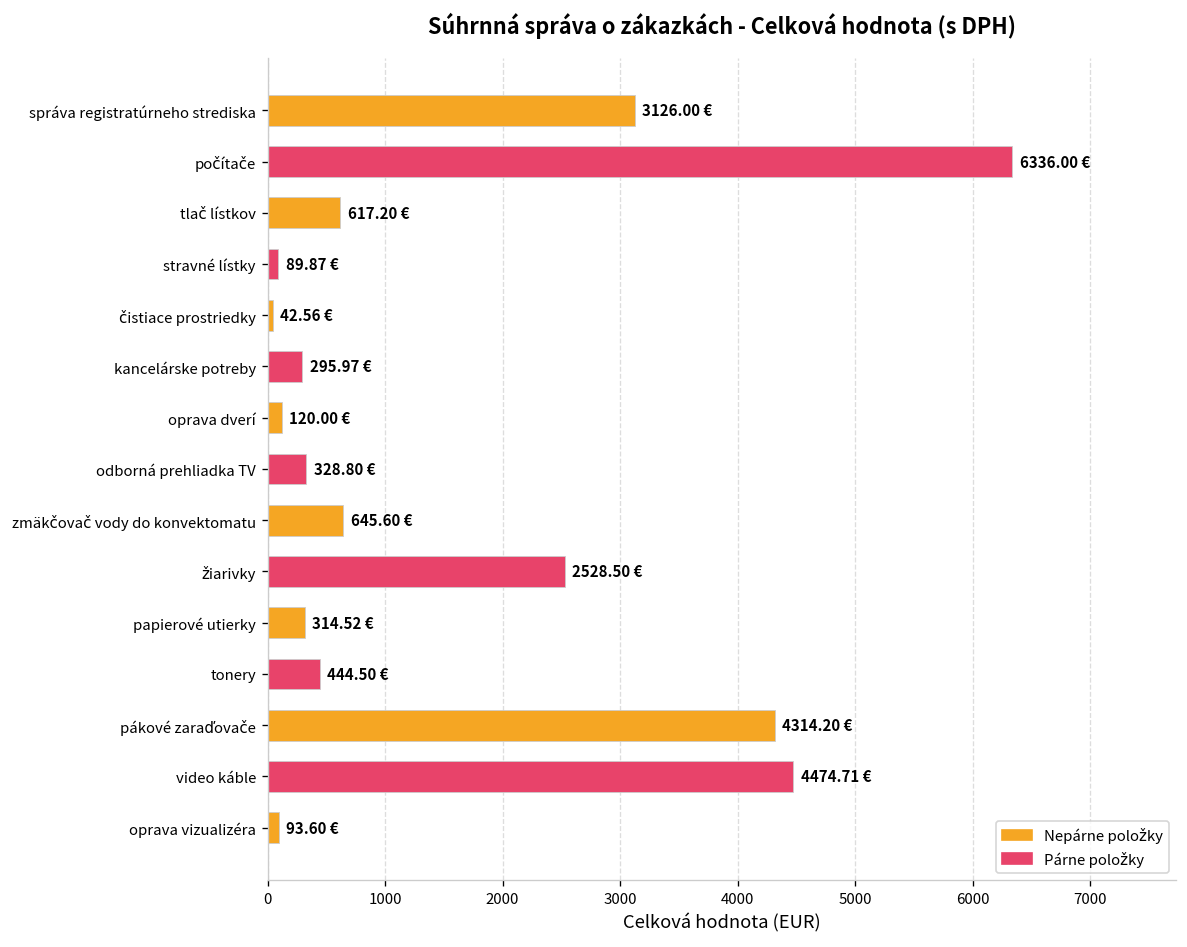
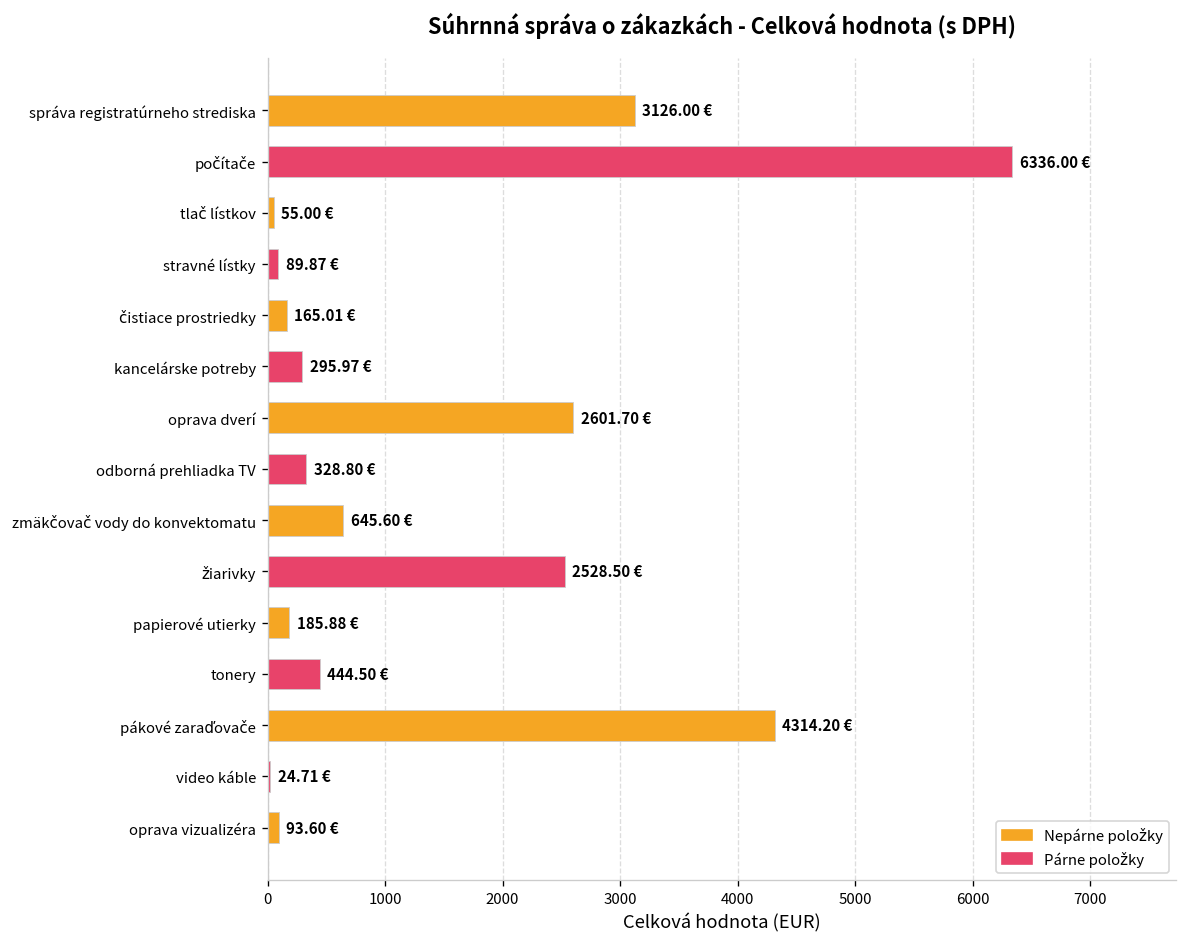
tlač lístkov: 617.20 -> 55.00
čistiace prostriedky: 42.56 -> 165.01
oprava dverí: 120.00 -> 2601.70
papierové utierky: 314.52 -> 185.88
video káble: 4474.71 -> 24.71
